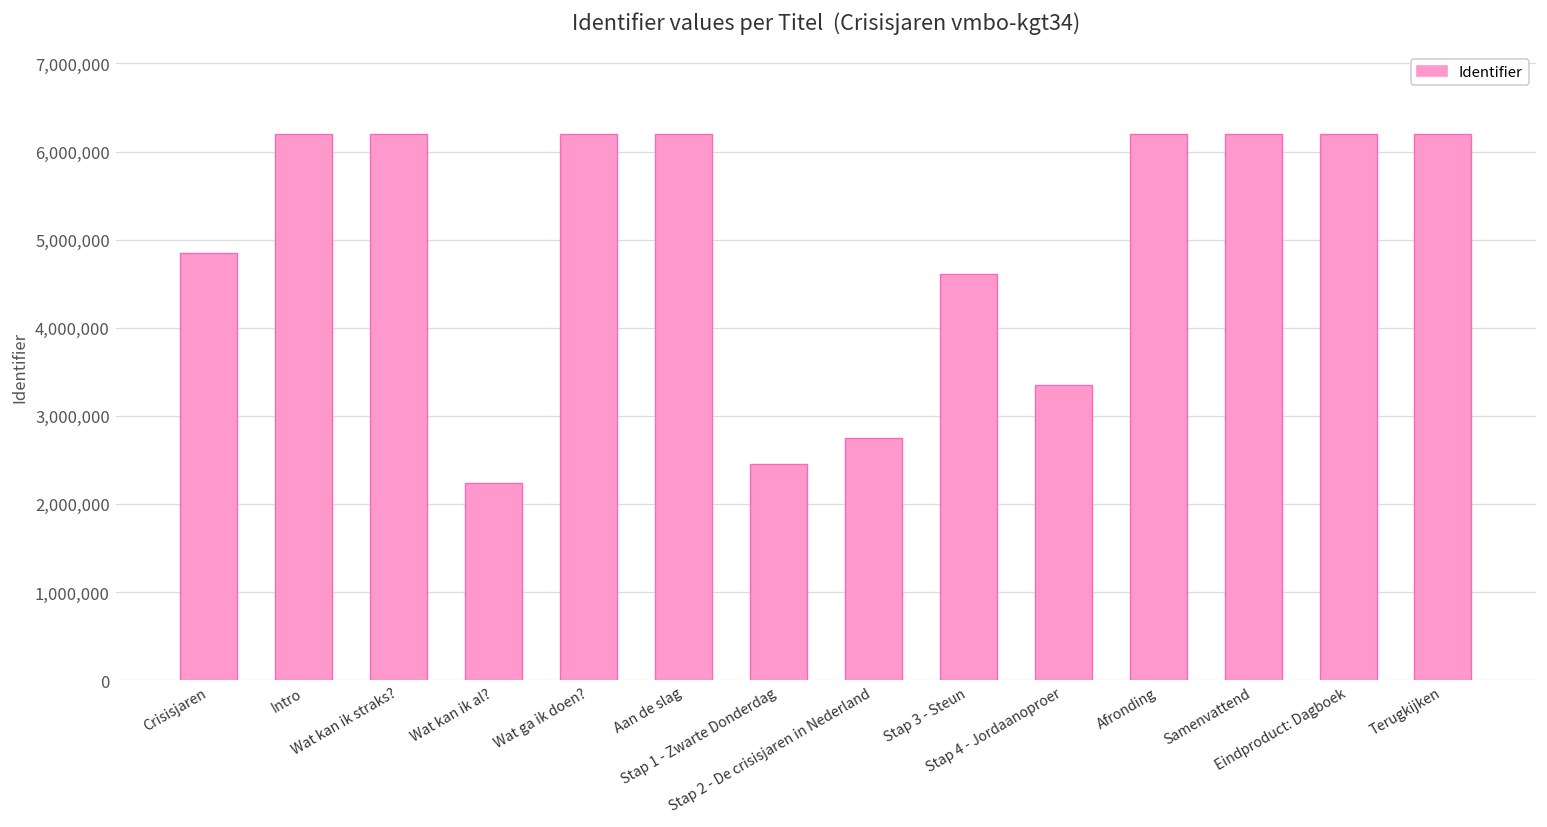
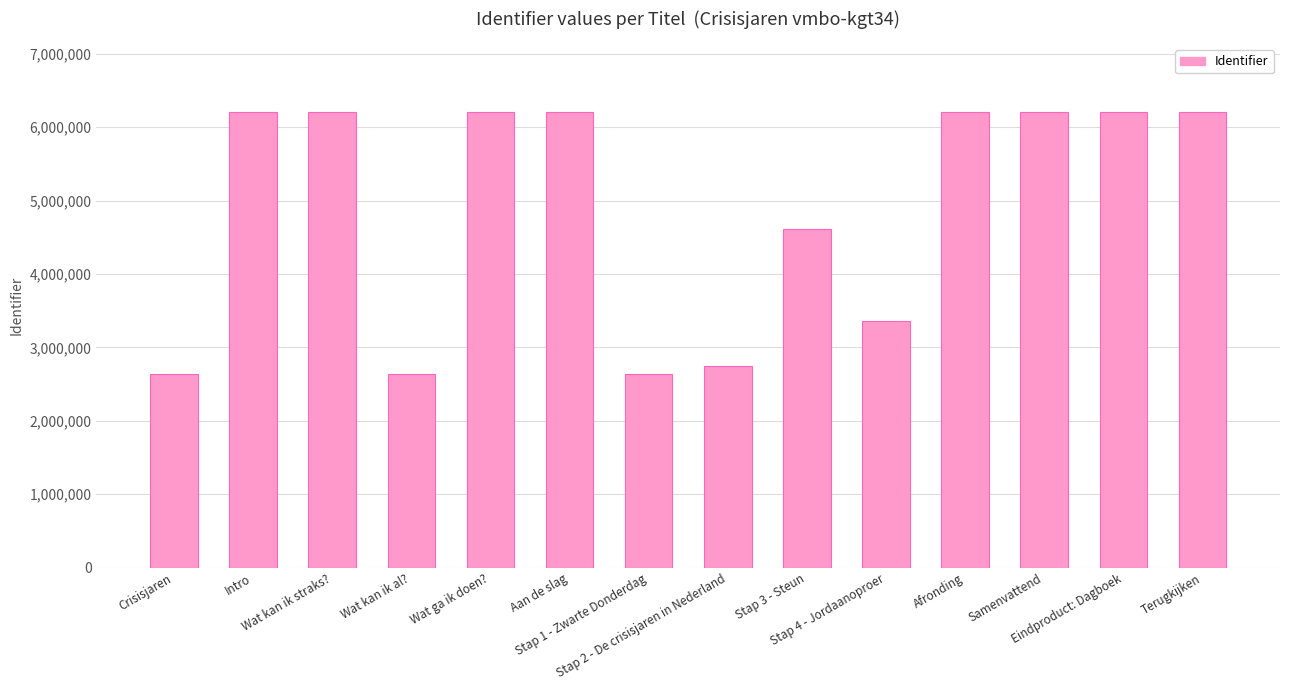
Crisisjaren: 4,800,000 -> 2,600,000
Wat kan ik al?: 2,200,000 -> 2,600,000
Stap 1 - Zwarte Donderdag: 2,500,000 -> 2,600,000
